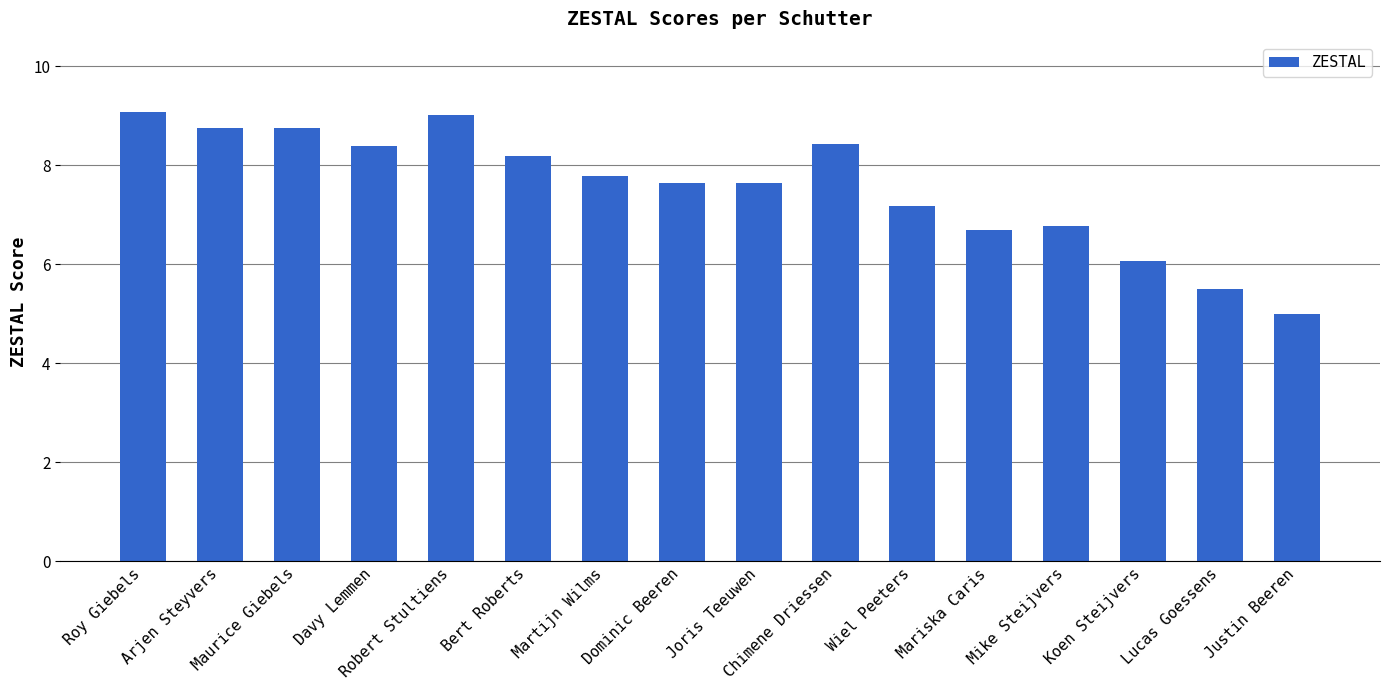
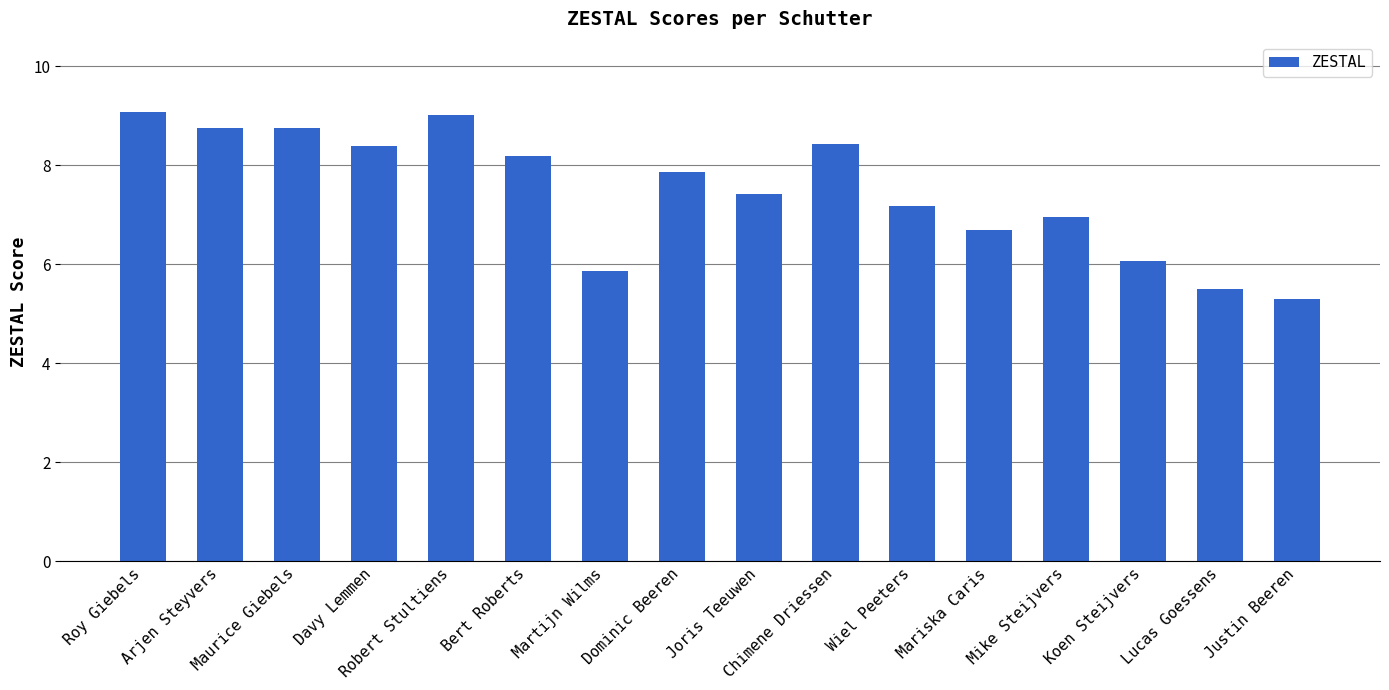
Martijn Wilms: 7.8 -> 5.9
Dominic Beeren: 7.7 -> 7.9
Joris Teeuwen: 7.6 -> 7.4
Mike Steijvers: 6.8 -> 7.0
Justin Beeren: 5.0 -> 5.3
